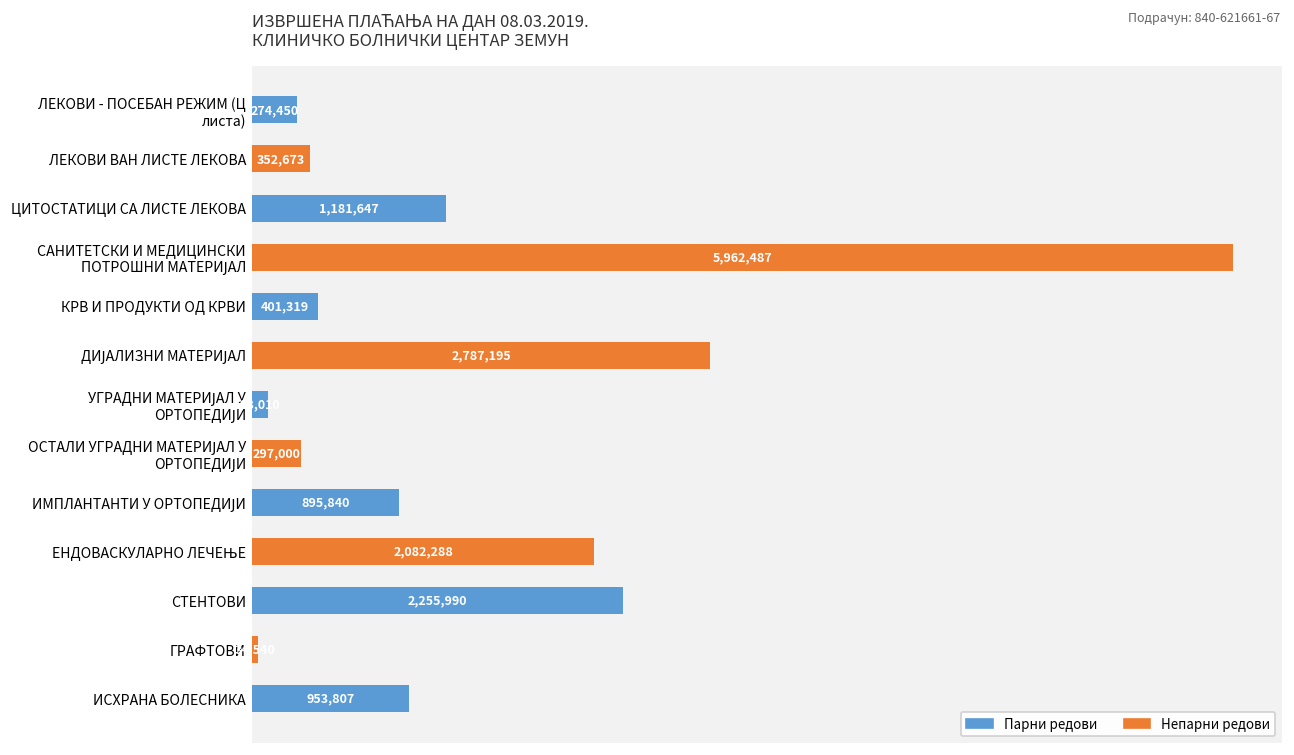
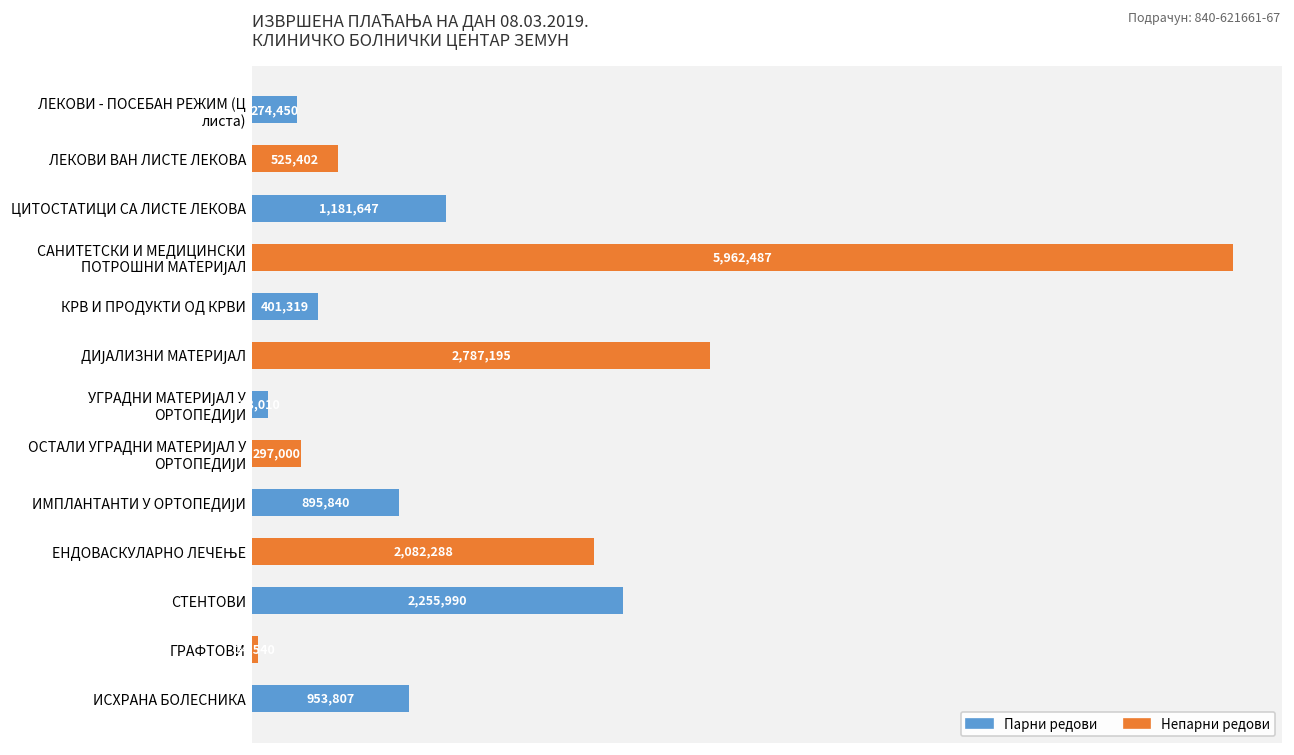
ЛЕКОВИ ВАН ЛИСТЕ ЛЕКОВА: 352,673 -> 525,402
